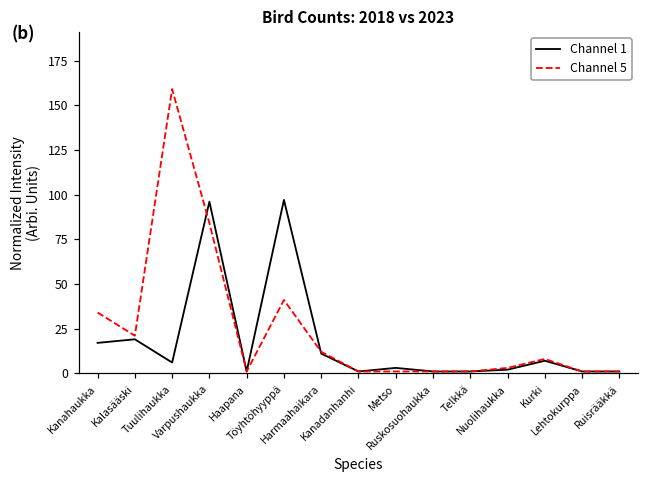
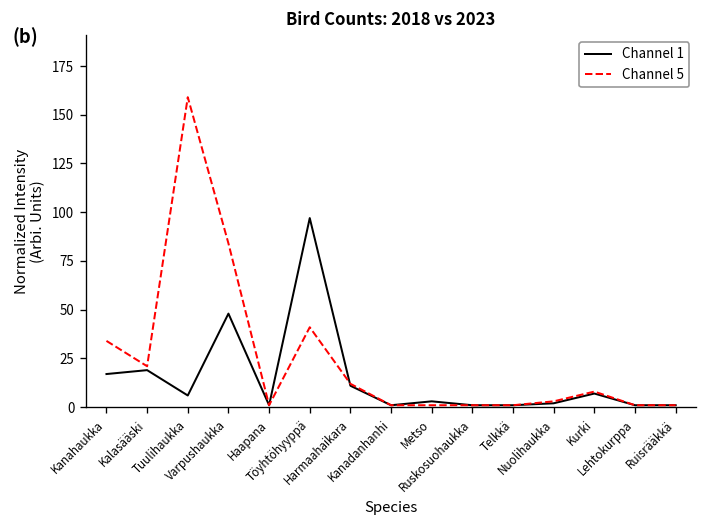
Channel 1, Varpushaukka: 96 -> 48
